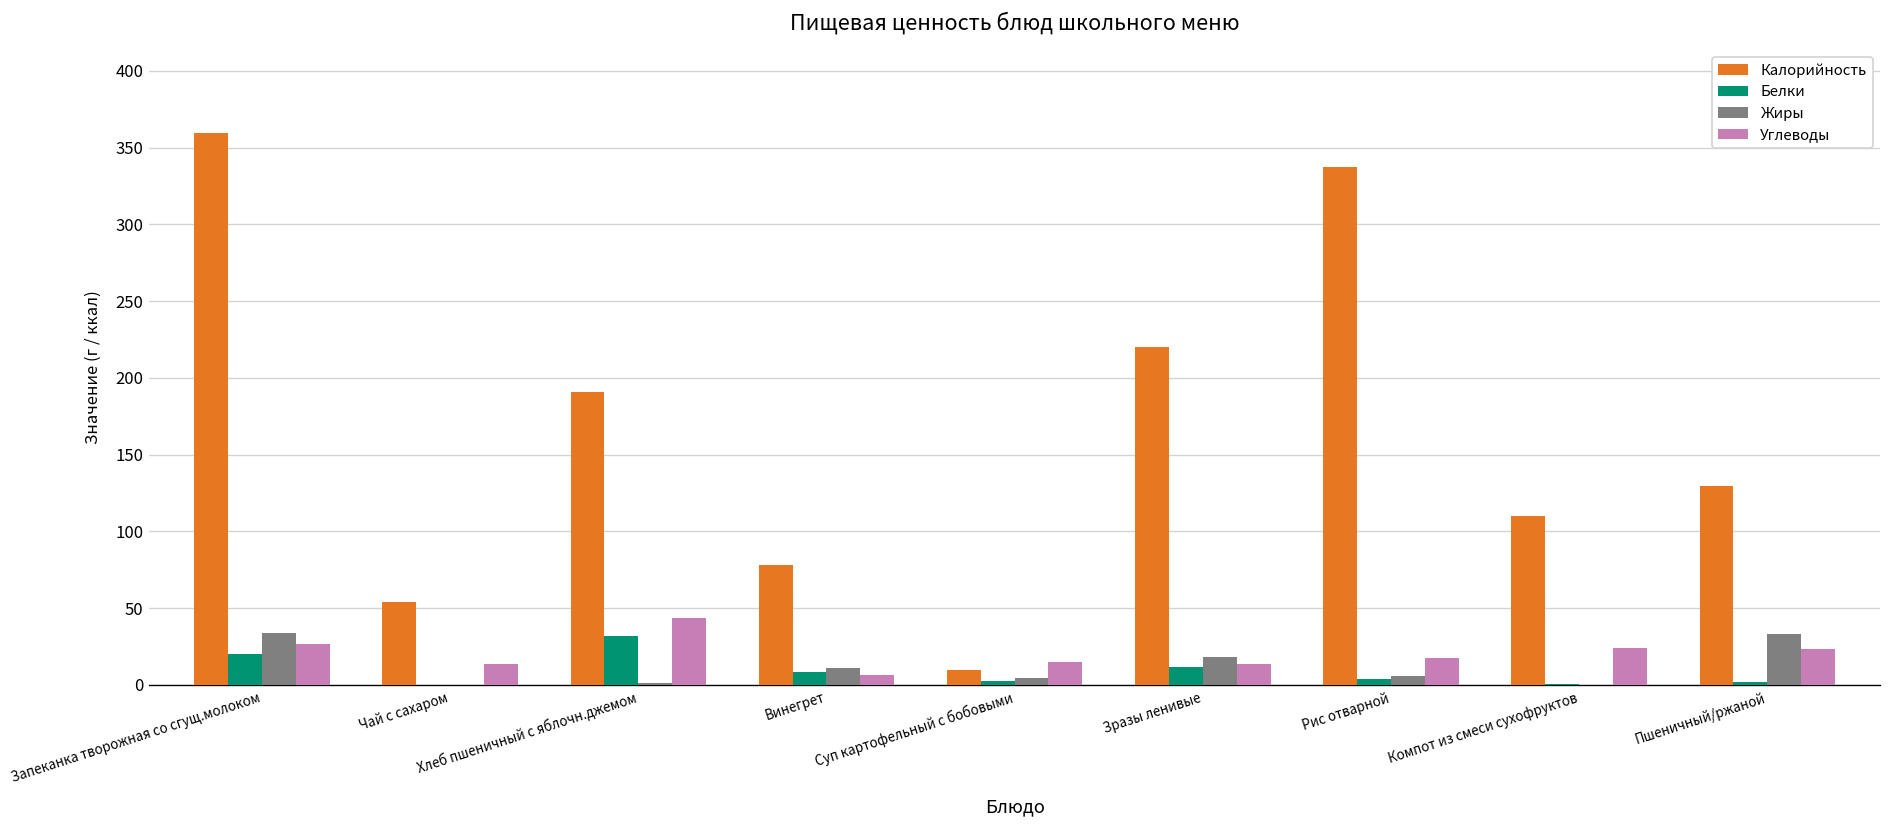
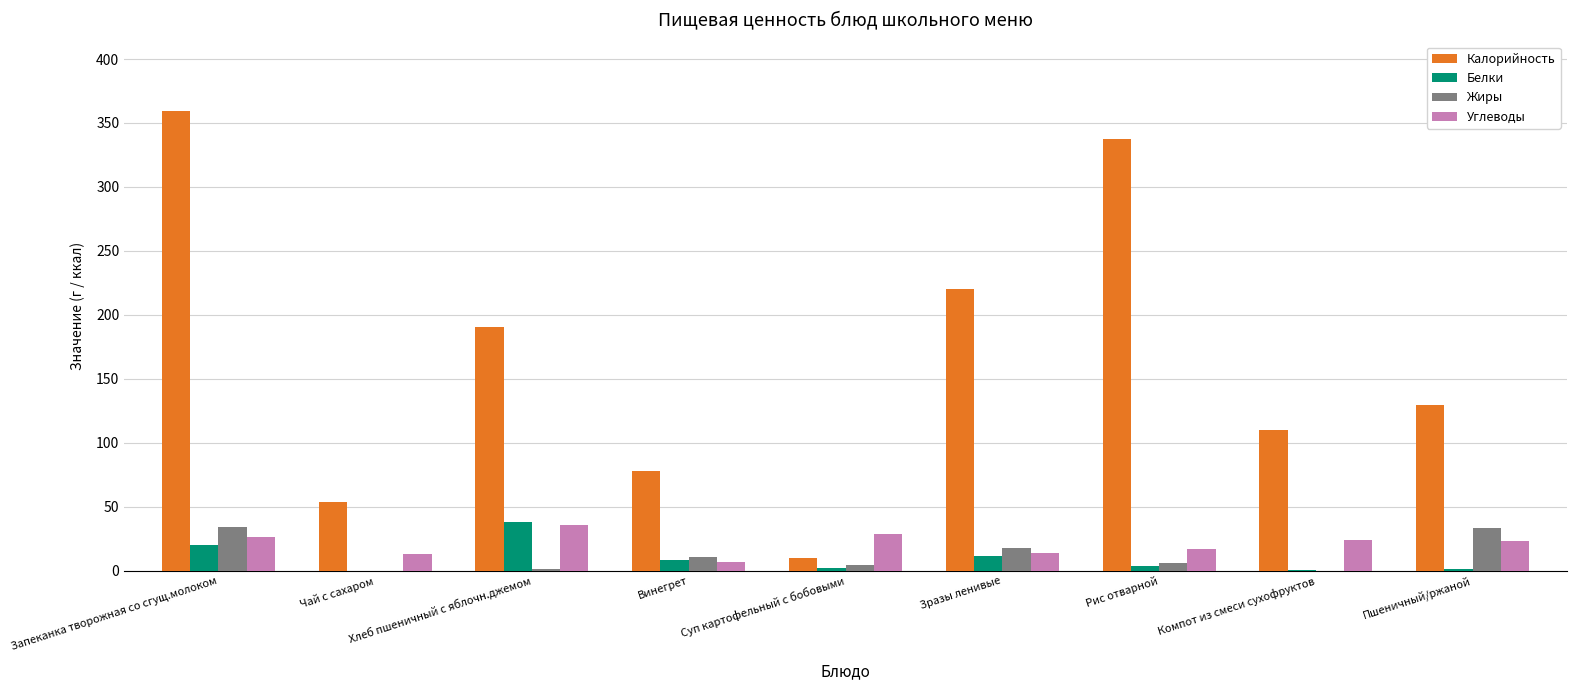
Белки, Хлеб пшеничный с яблочн.джемом: 32 -> 38
Углеводы, Хлеб пшеничный с яблочн.джемом: 44 -> 36
Углеводы, Суп картофельный с бобовыми: 15 -> 29
